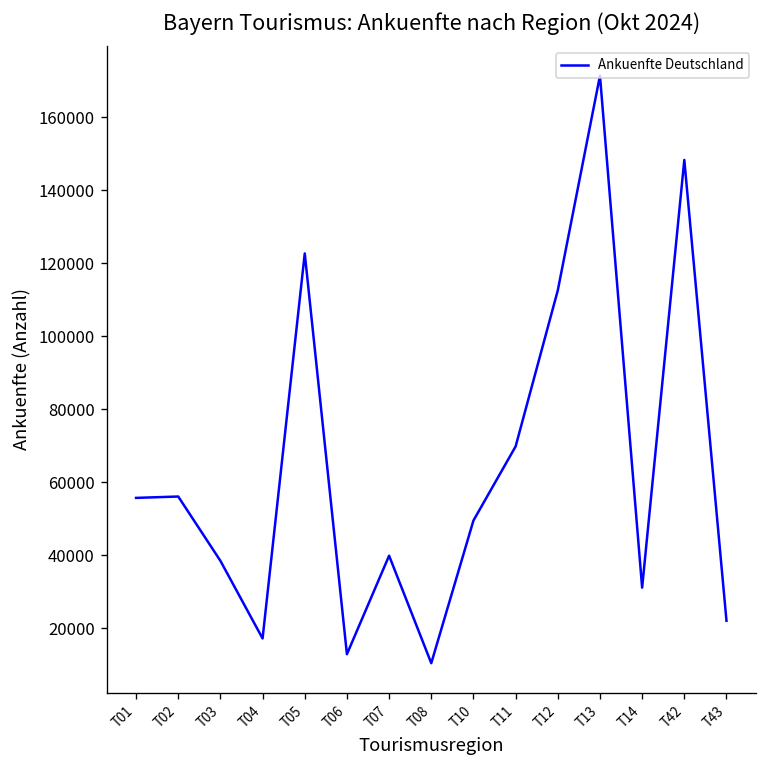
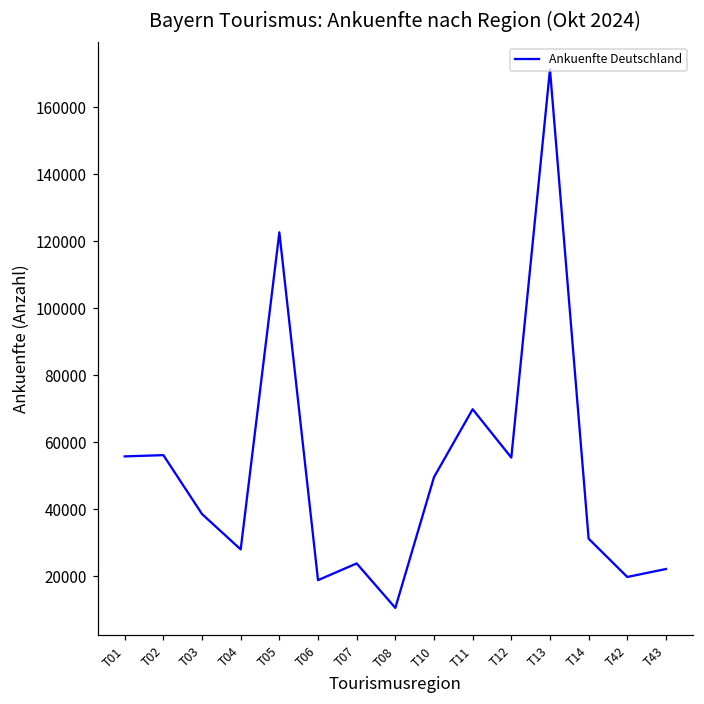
T04: 17000 -> 28000
T06: 13000 -> 19000
T07: 40000 -> 24000
T12: 113000 -> 55000
T42: 148000 -> 20000
